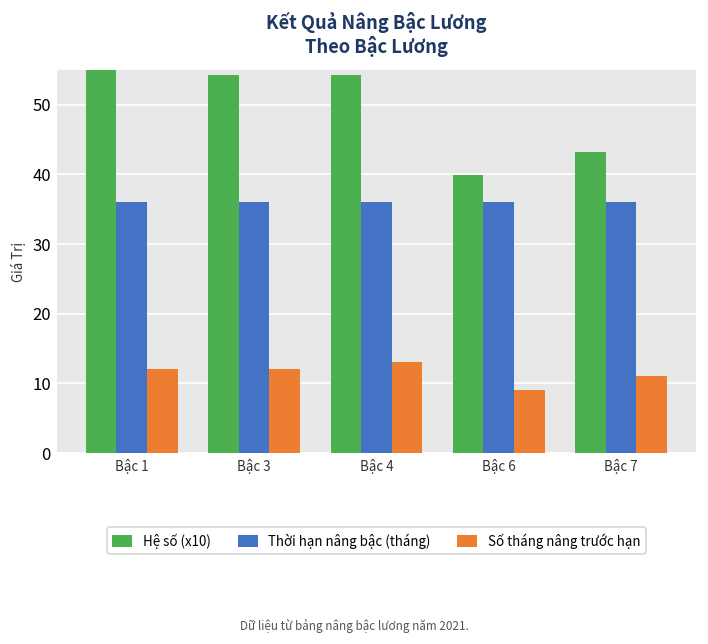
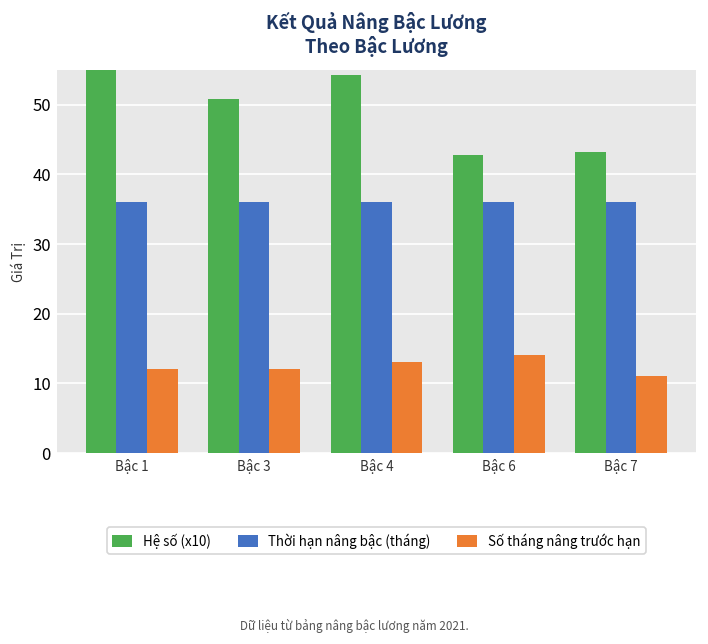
Hệ số (x10), Bậc 3: 54 -> 51
Hệ số (x10), Bậc 6: 40 -> 43
Số tháng nâng trước hạn, Bậc 6: 9 -> 14
